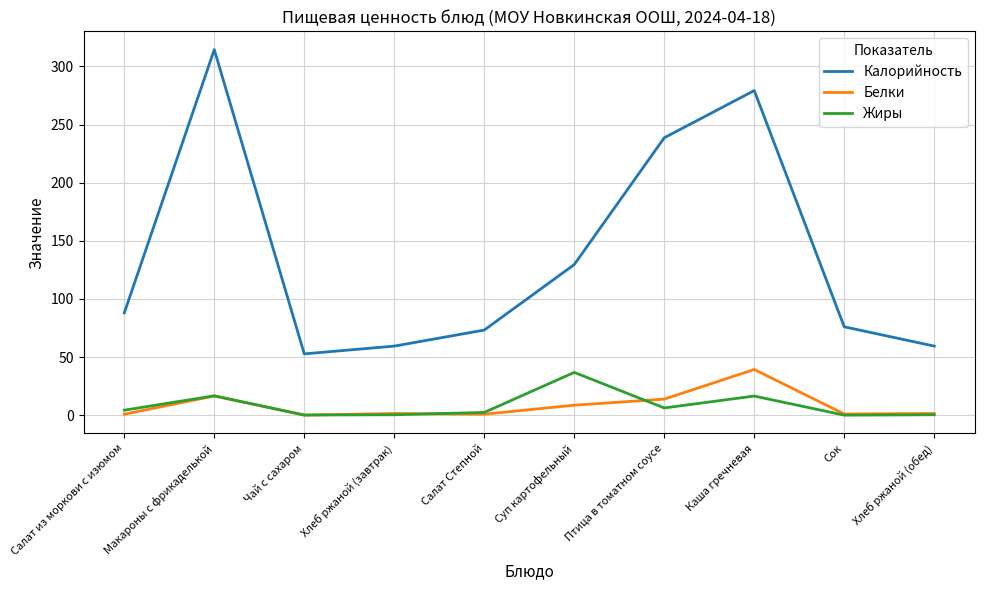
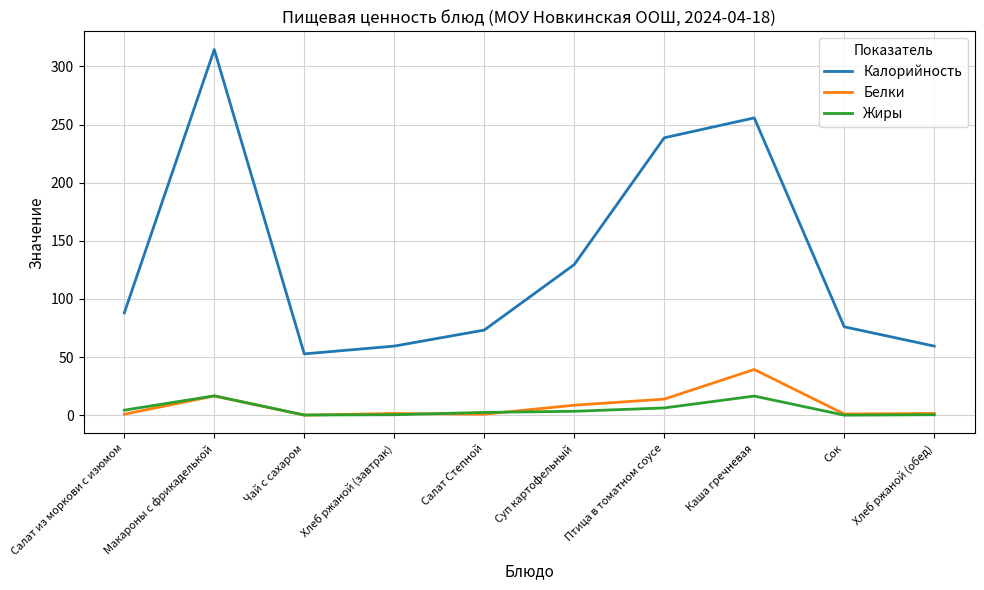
Жиры, Суп картофельный: 37 -> 3
Калорийность, Каша гречневая: 279 -> 256
